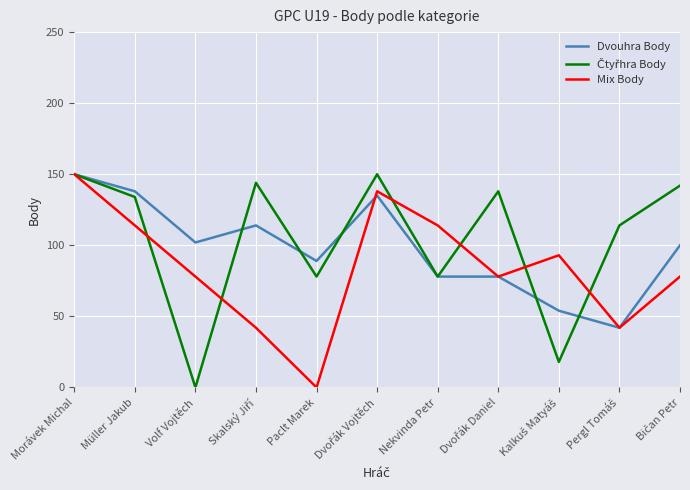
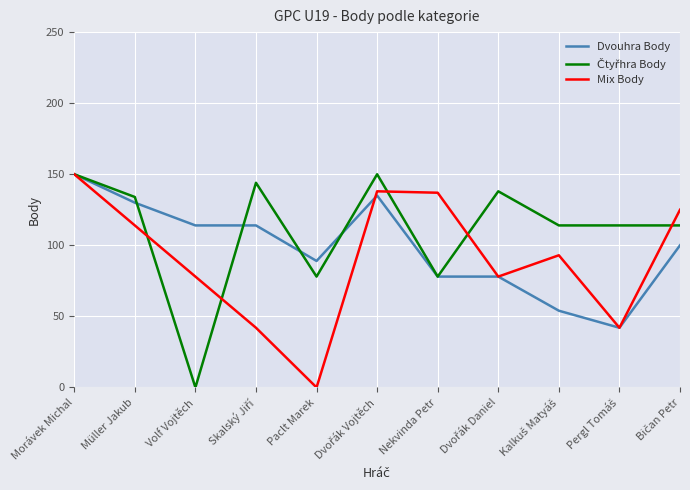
Dvouhra Body, Müller Jakub: 138 -> 130
Dvouhra Body, Volf Vojtěch: 102 -> 114
Mix Body, Nekvinda Petr: 114 -> 137
Čtyřhra Body, Kalkuš Matyáš: 18 -> 114
Čtyřhra Body, Bičan Petr: 142 -> 114
Mix Body, Bičan Petr: 78 -> 125
